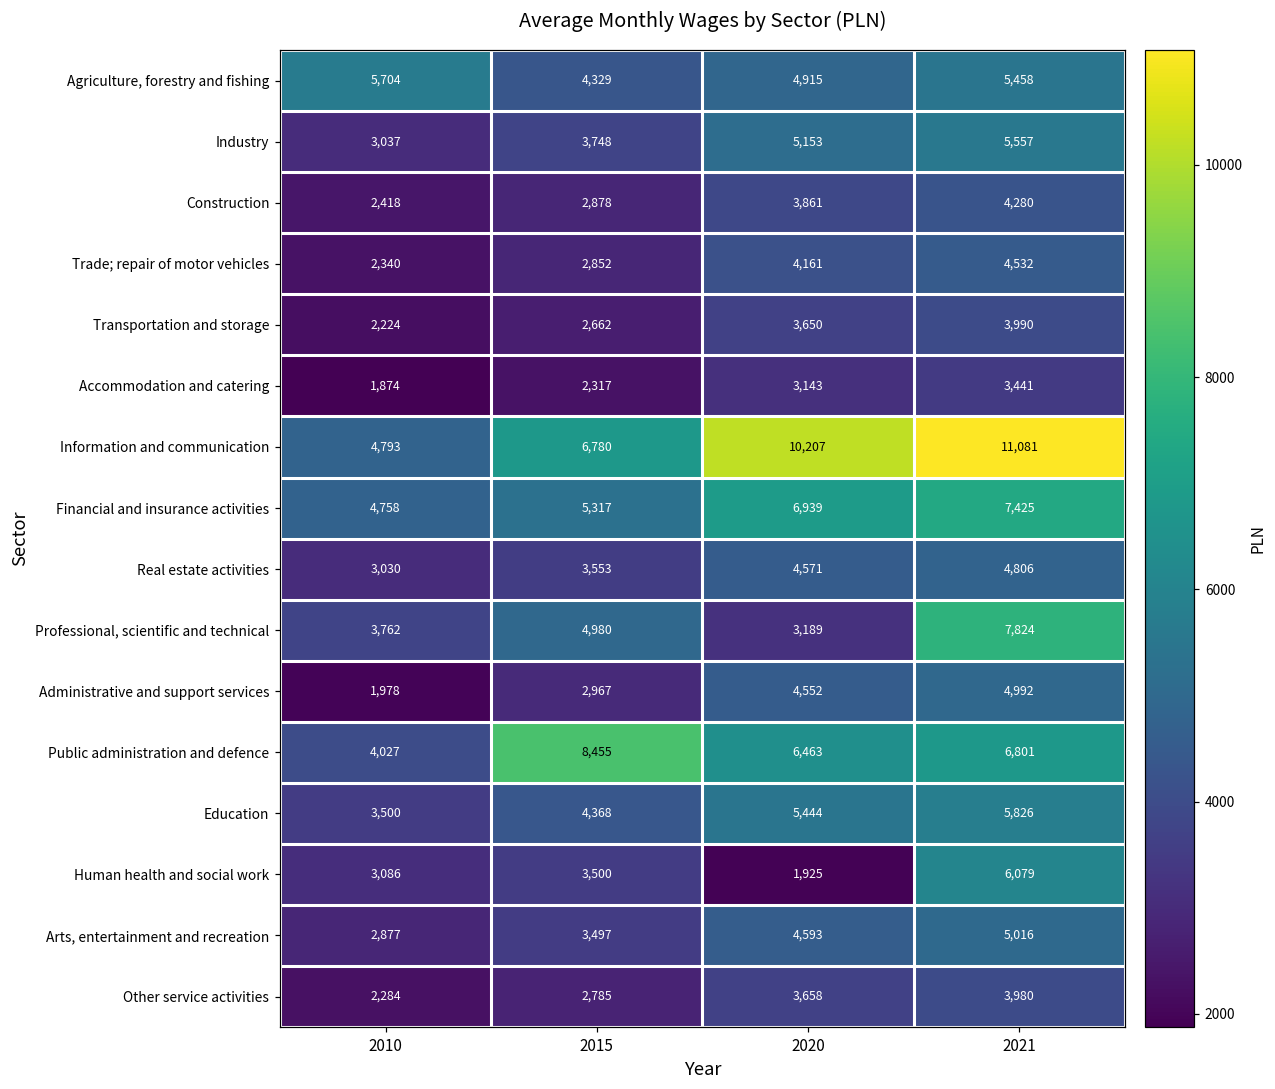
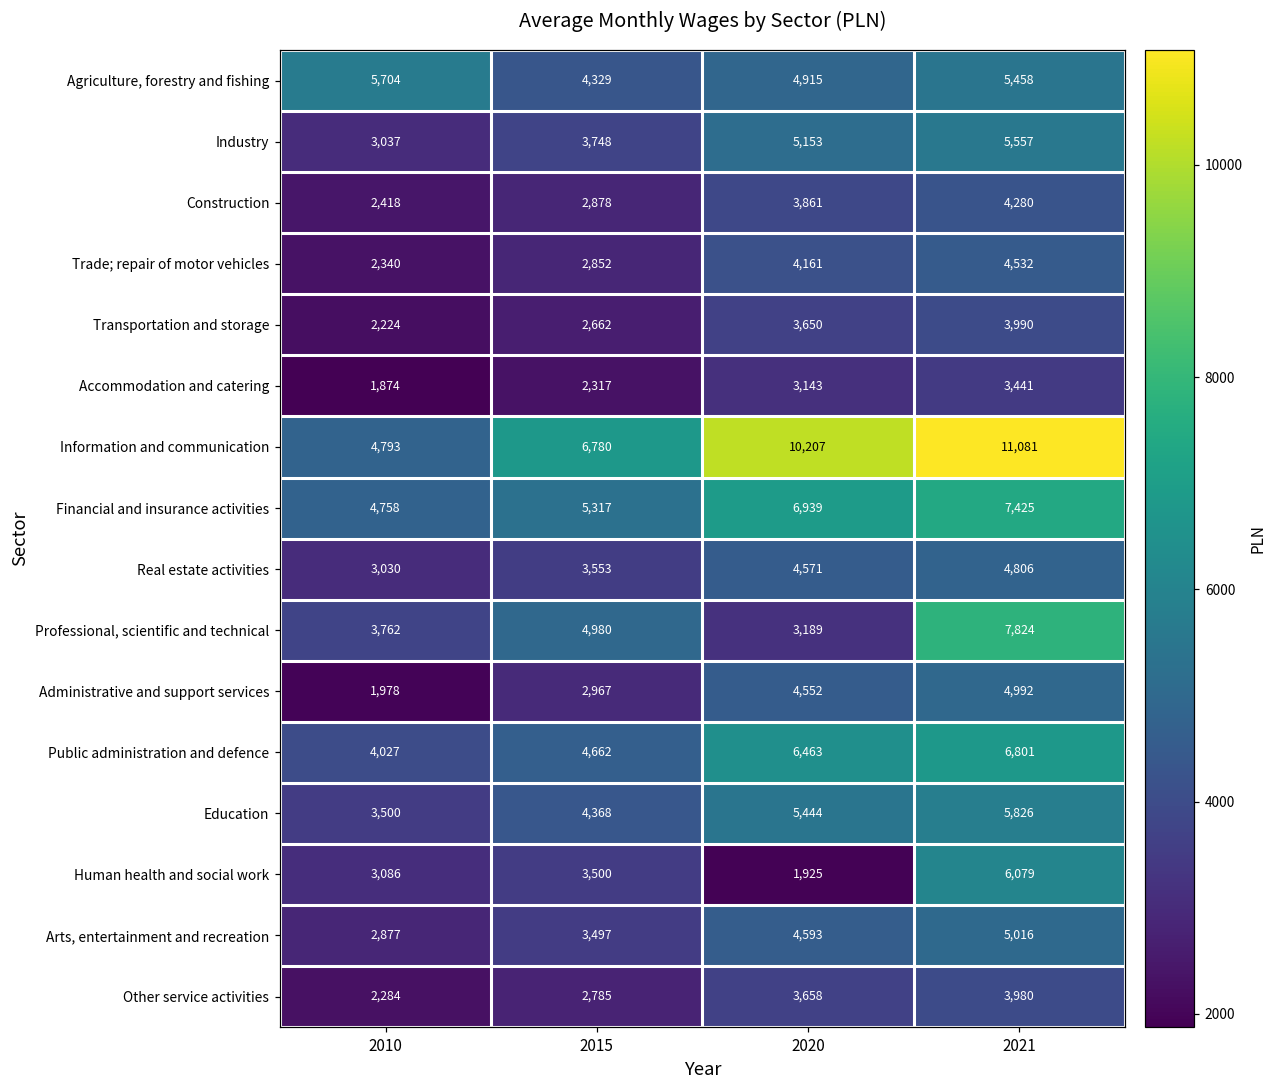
Public administration and defence, 2015: 8,455 -> 4,662
